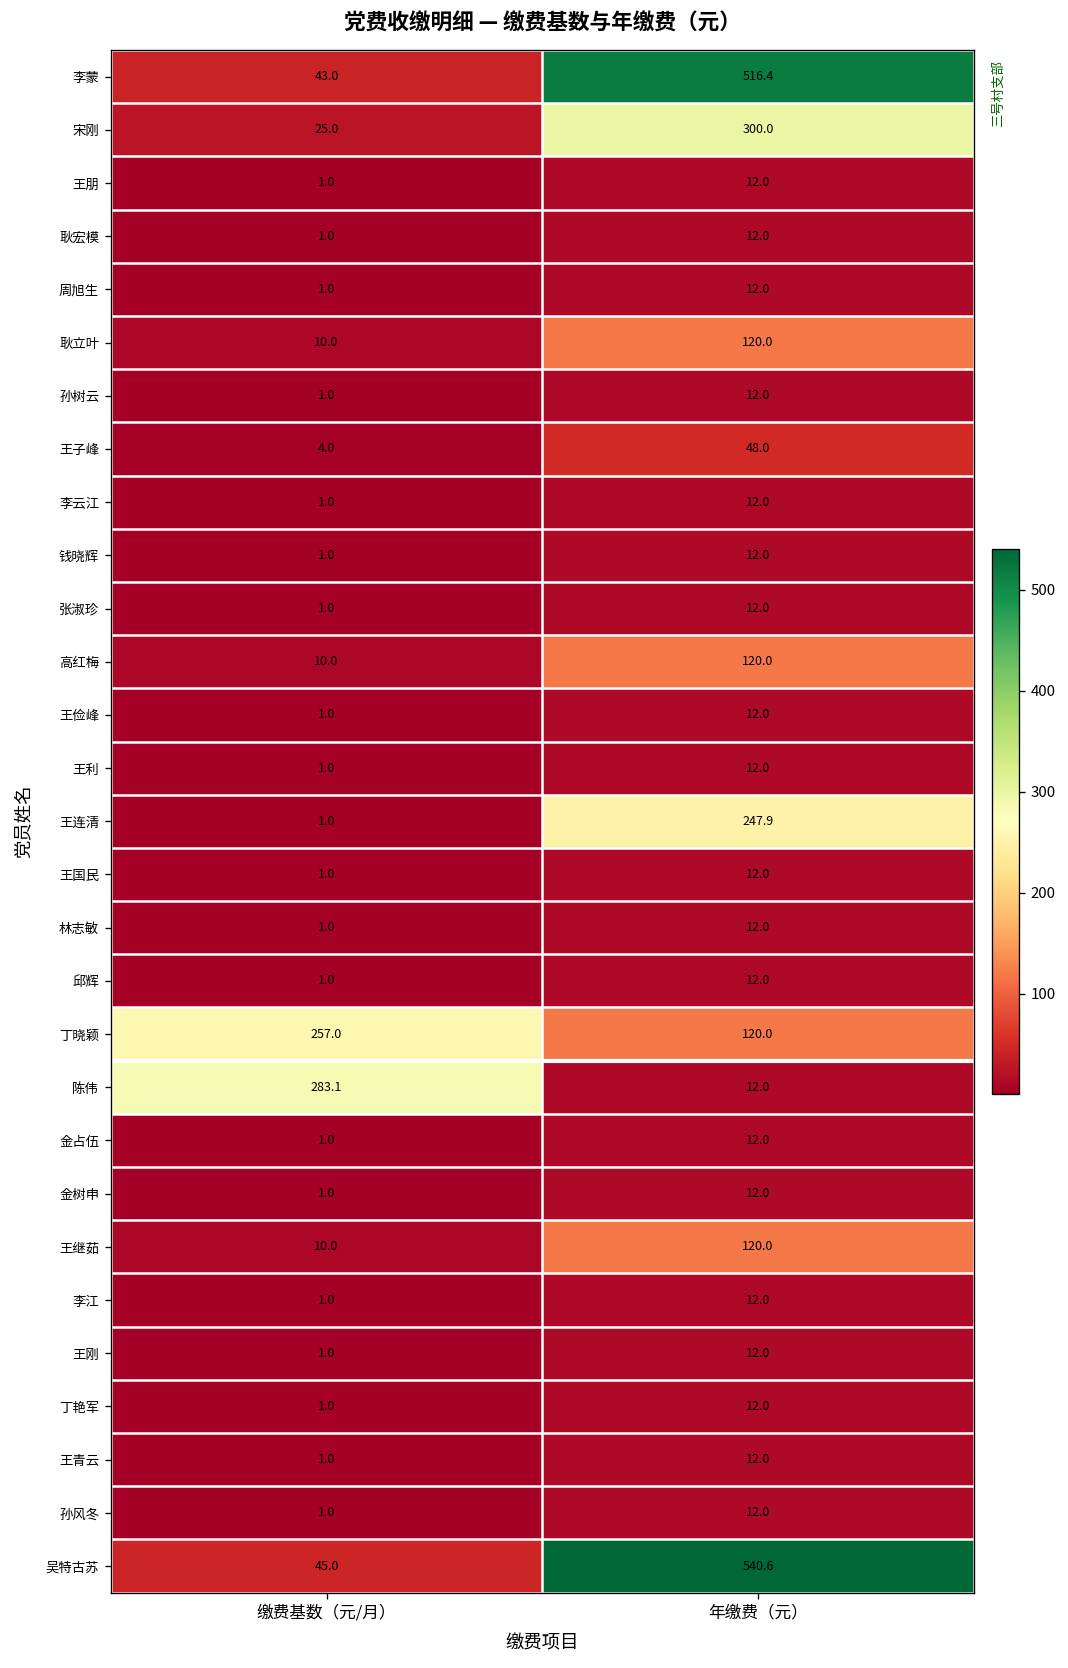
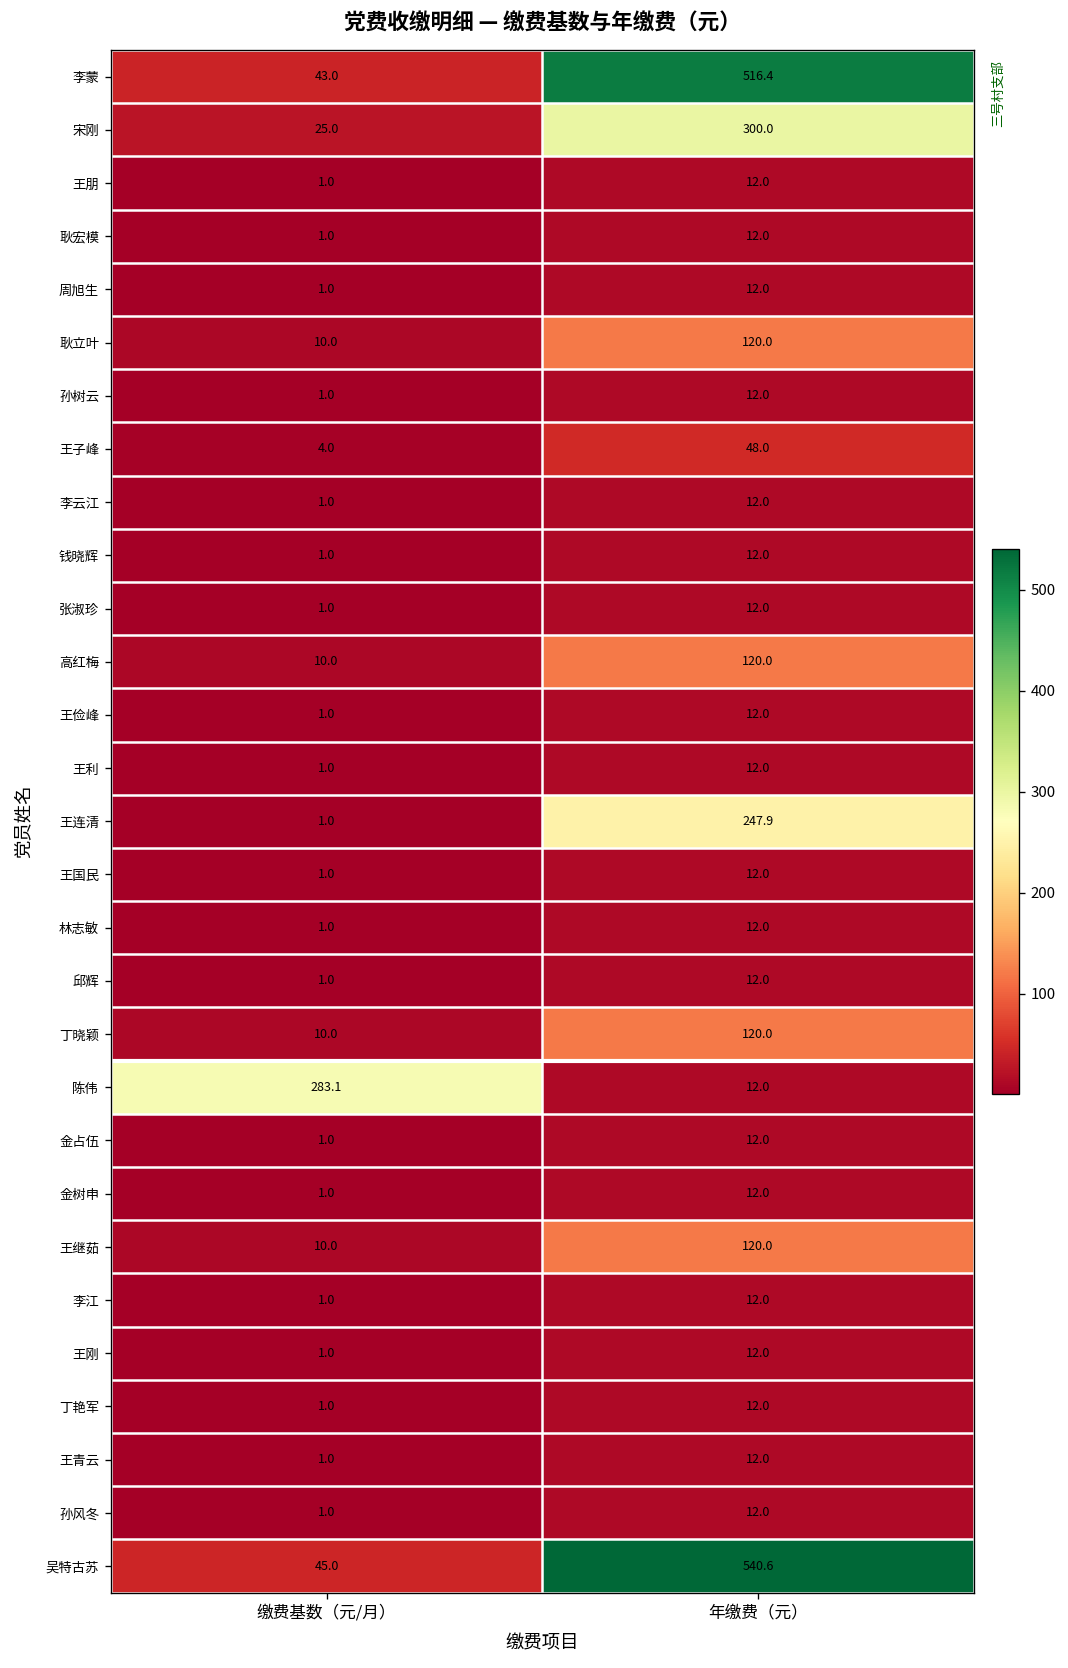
丁晓颖, 缴费基数（元/月）: 257.0 -> 10.0
